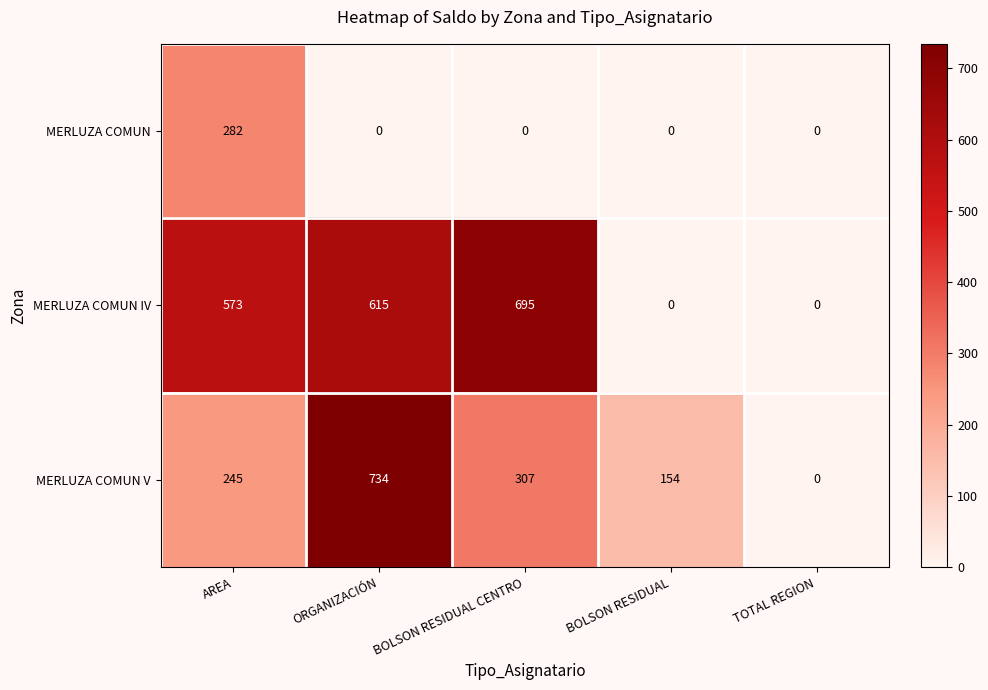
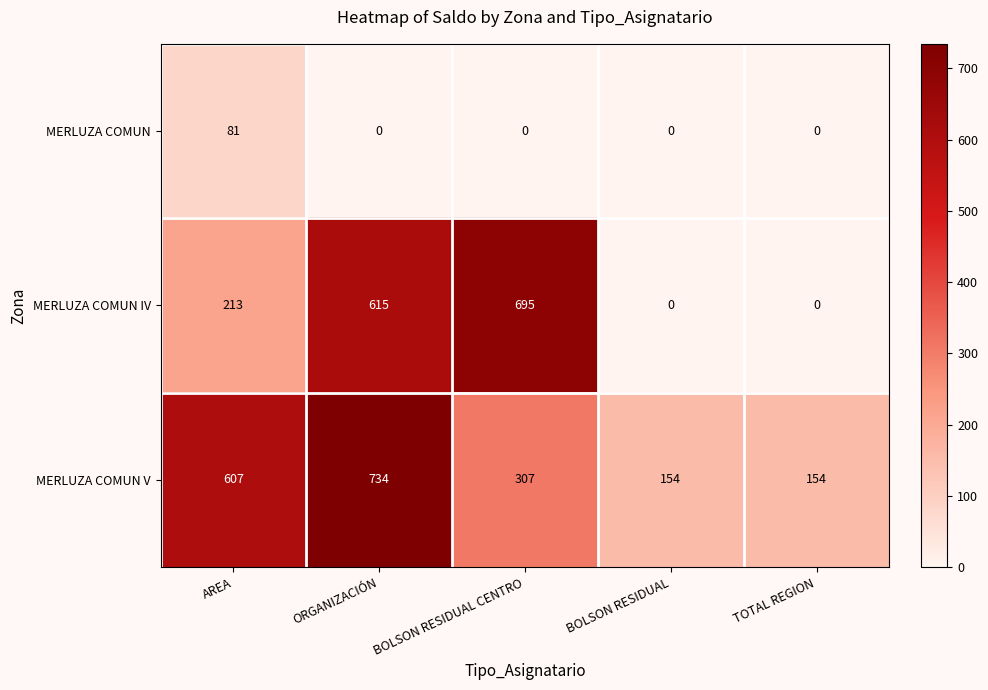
MERLUZA COMUN, AREA: 282 -> 81
MERLUZA COMUN IV, AREA: 573 -> 213
MERLUZA COMUN V, AREA: 245 -> 607
MERLUZA COMUN V, TOTAL REGION: 0 -> 154
